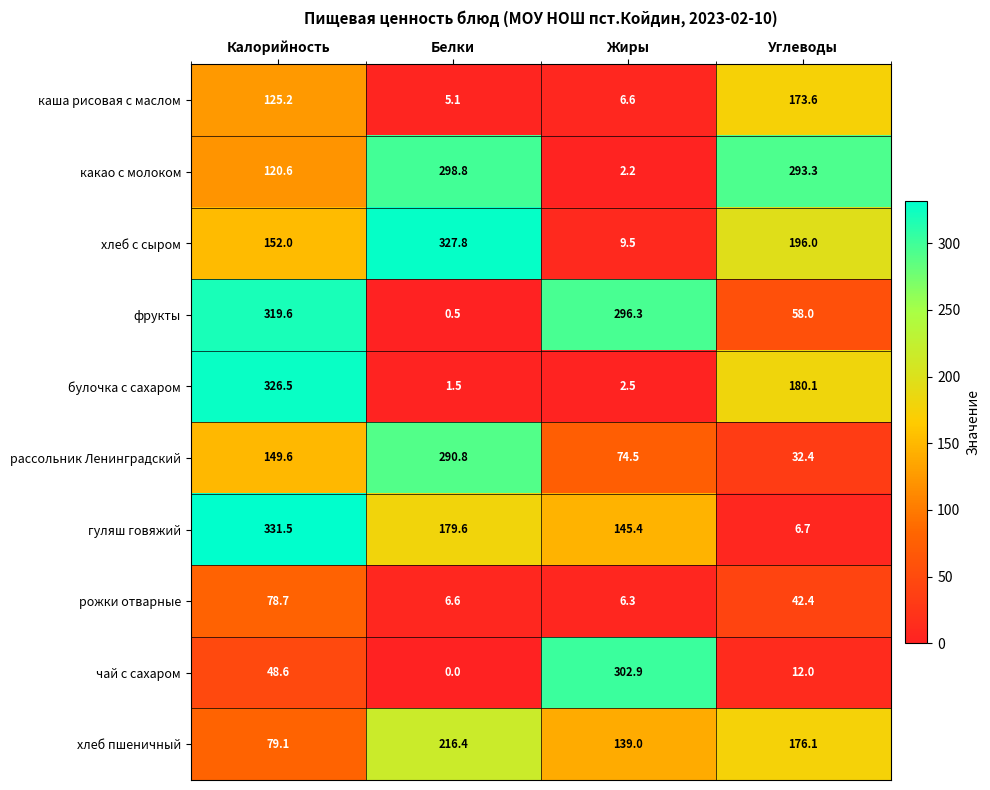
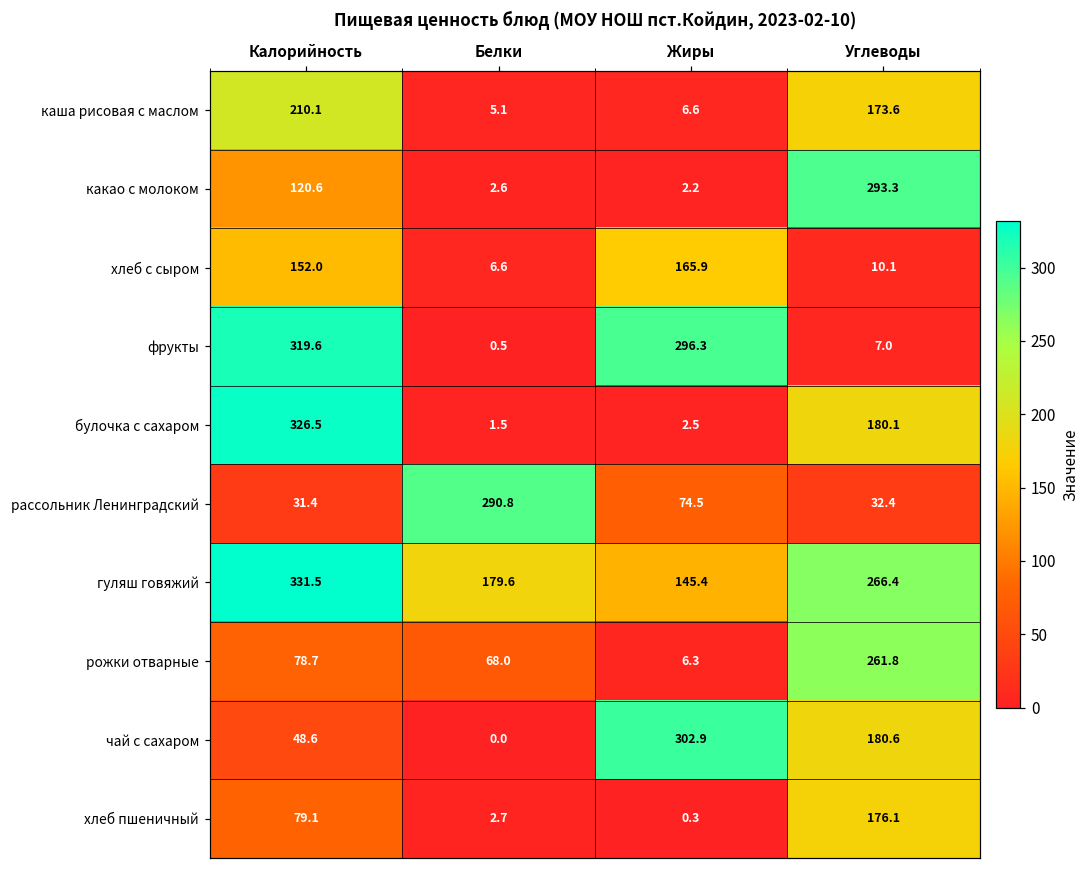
каша рисовая с маслом, Калорийность: 125.2 -> 210.1
какао с молоком, Белки: 298.8 -> 2.6
хлеб с сыром, Белки: 327.8 -> 6.6
хлеб с сыром, Жиры: 9.5 -> 165.9
хлеб с сыром, Углеводы: 196.0 -> 10.1
фрукты, Углеводы: 58.0 -> 7.0
рассольник Ленинградский, Калорийность: 149.6 -> 31.4
гуляш говяжий, Углеводы: 6.7 -> 266.4
рожки отварные, Белки: 6.6 -> 68.0
рожки отварные, Углеводы: 42.4 -> 261.8
чай с сахаром, Углеводы: 12.0 -> 180.6
хлеб пшеничный, Белки: 216.4 -> 2.7
хлеб пшеничный, Жиры: 139.0 -> 0.3
